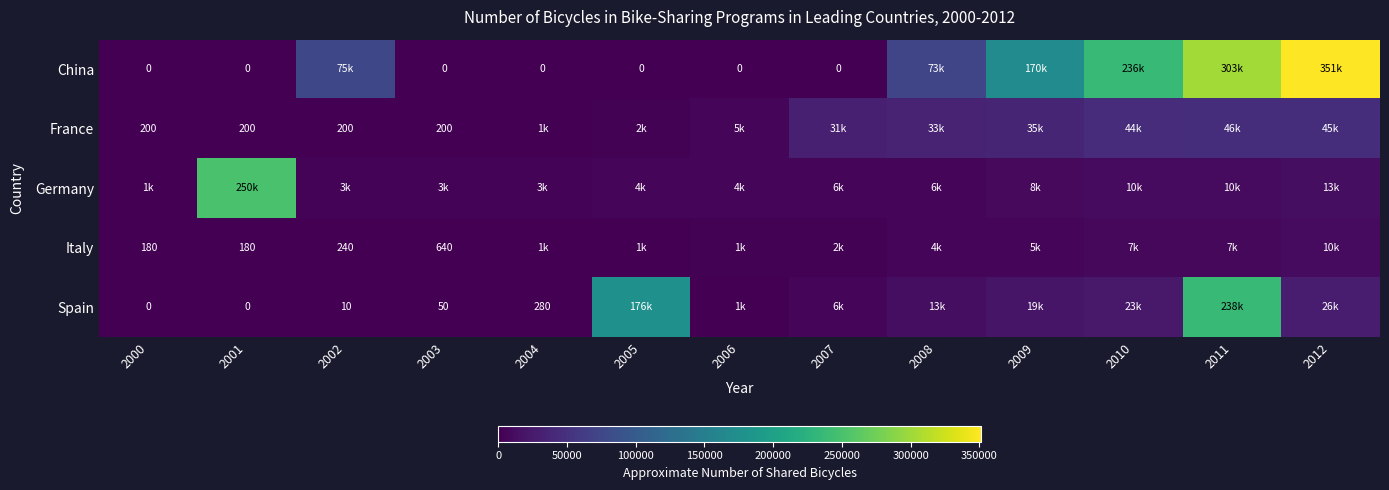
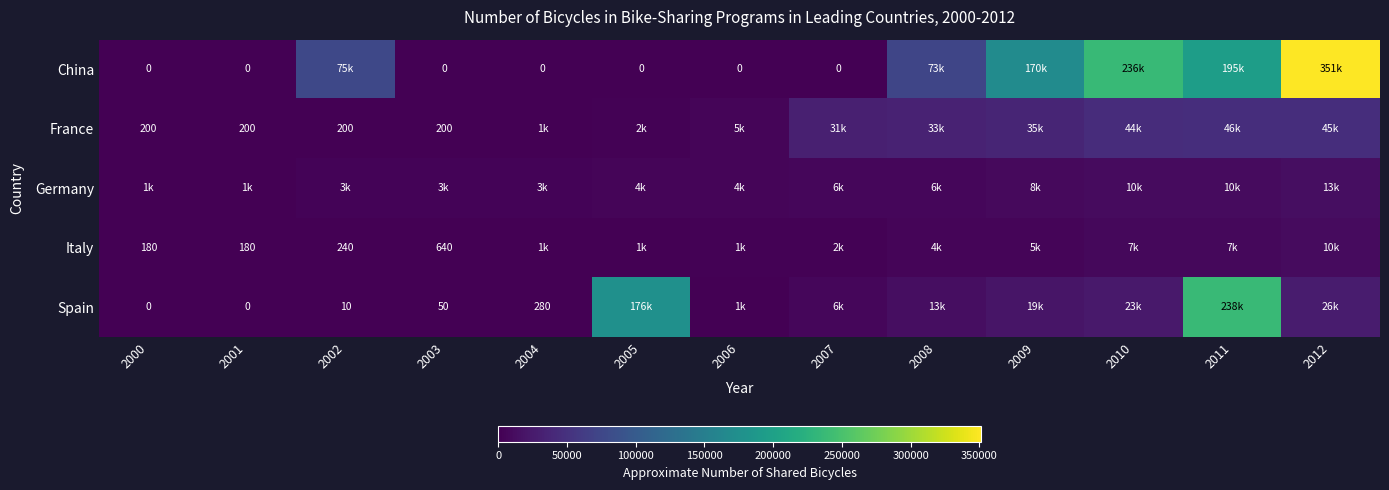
China, 2011: 303k -> 195k
Germany, 2001: 250k -> 1k
